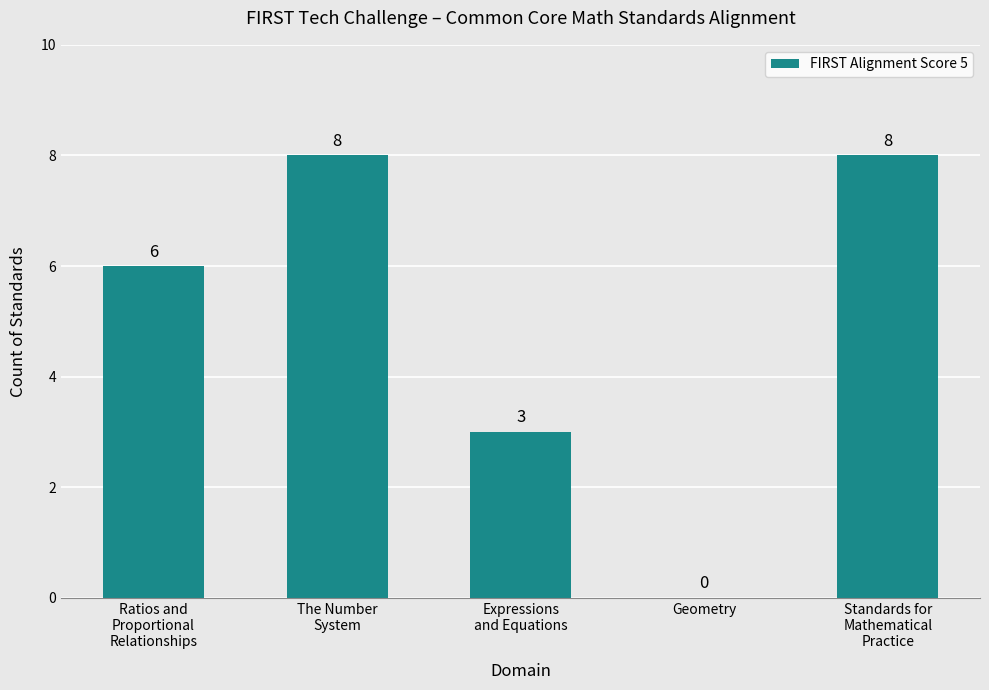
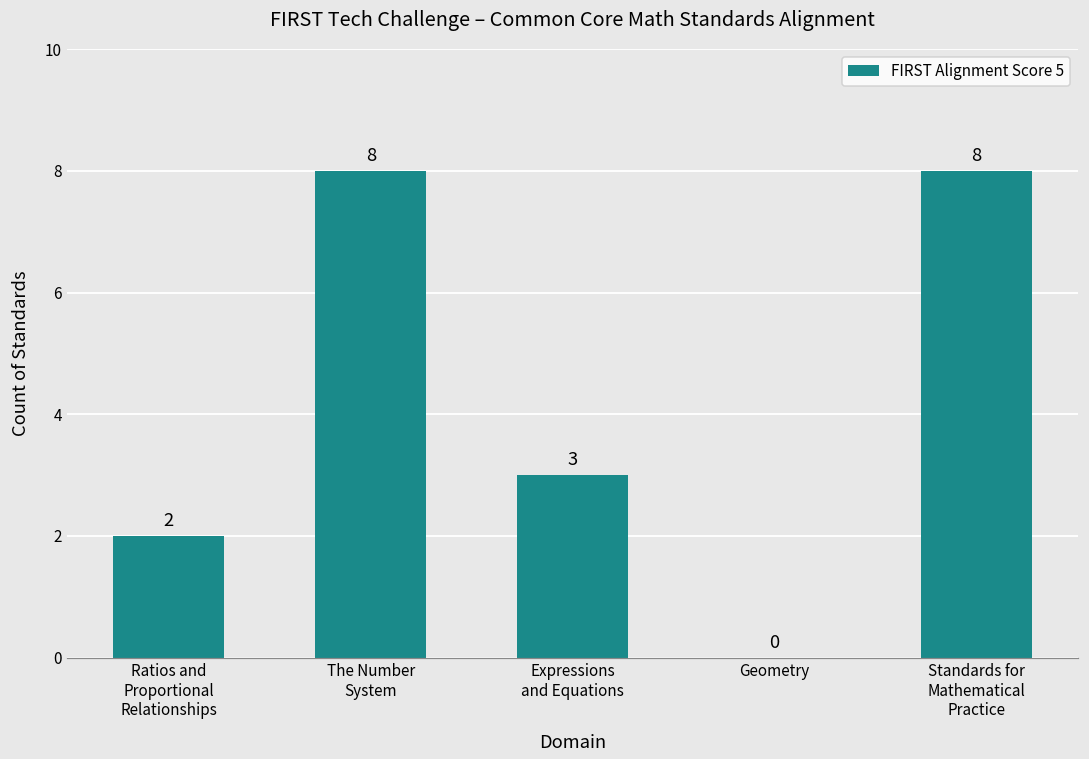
Ratios and Proportional Relationships: 6 -> 2
